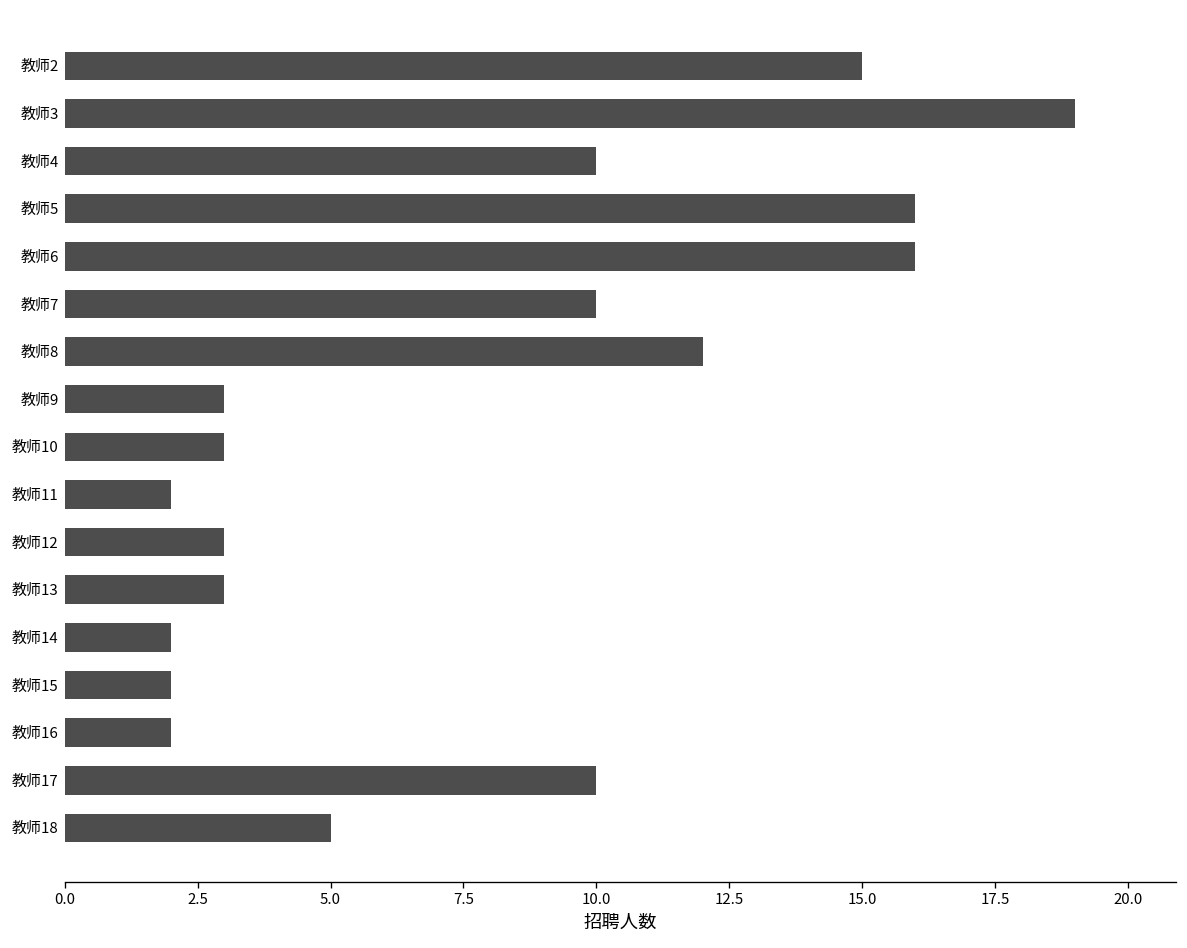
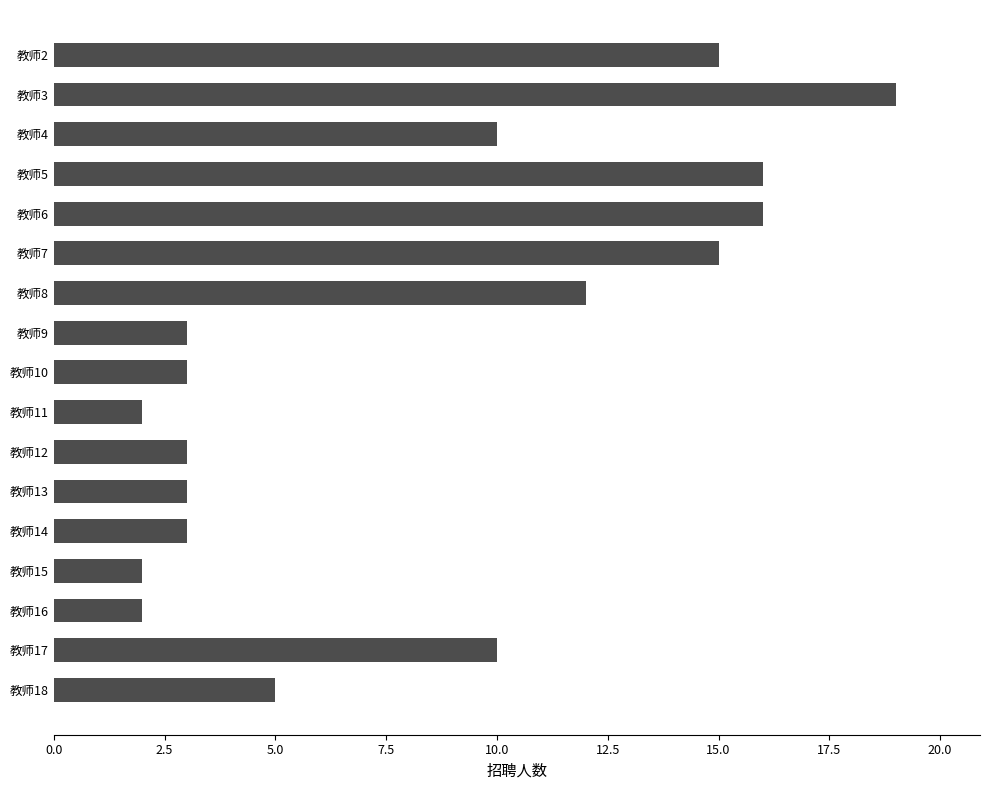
教师7: 10 -> 15
教师14: 2 -> 3
